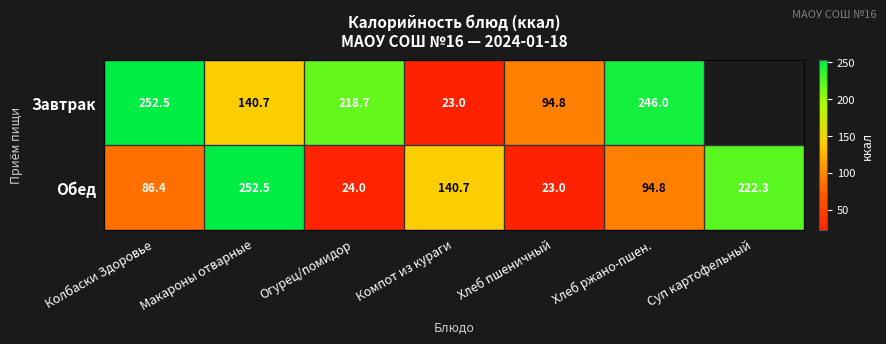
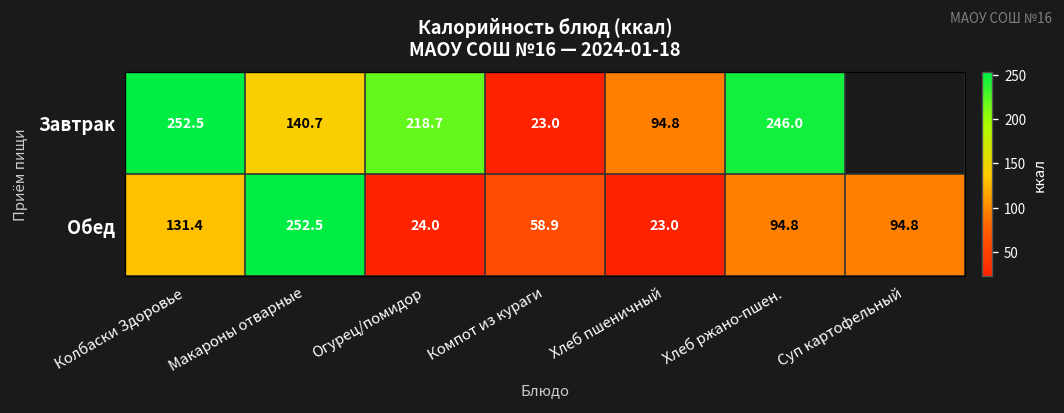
Обед, Колбаски Здоровье: 86.4 -> 131.4
Обед, Компот из кураги: 140.7 -> 58.9
Обед, Суп картофельный: 222.3 -> 94.8
